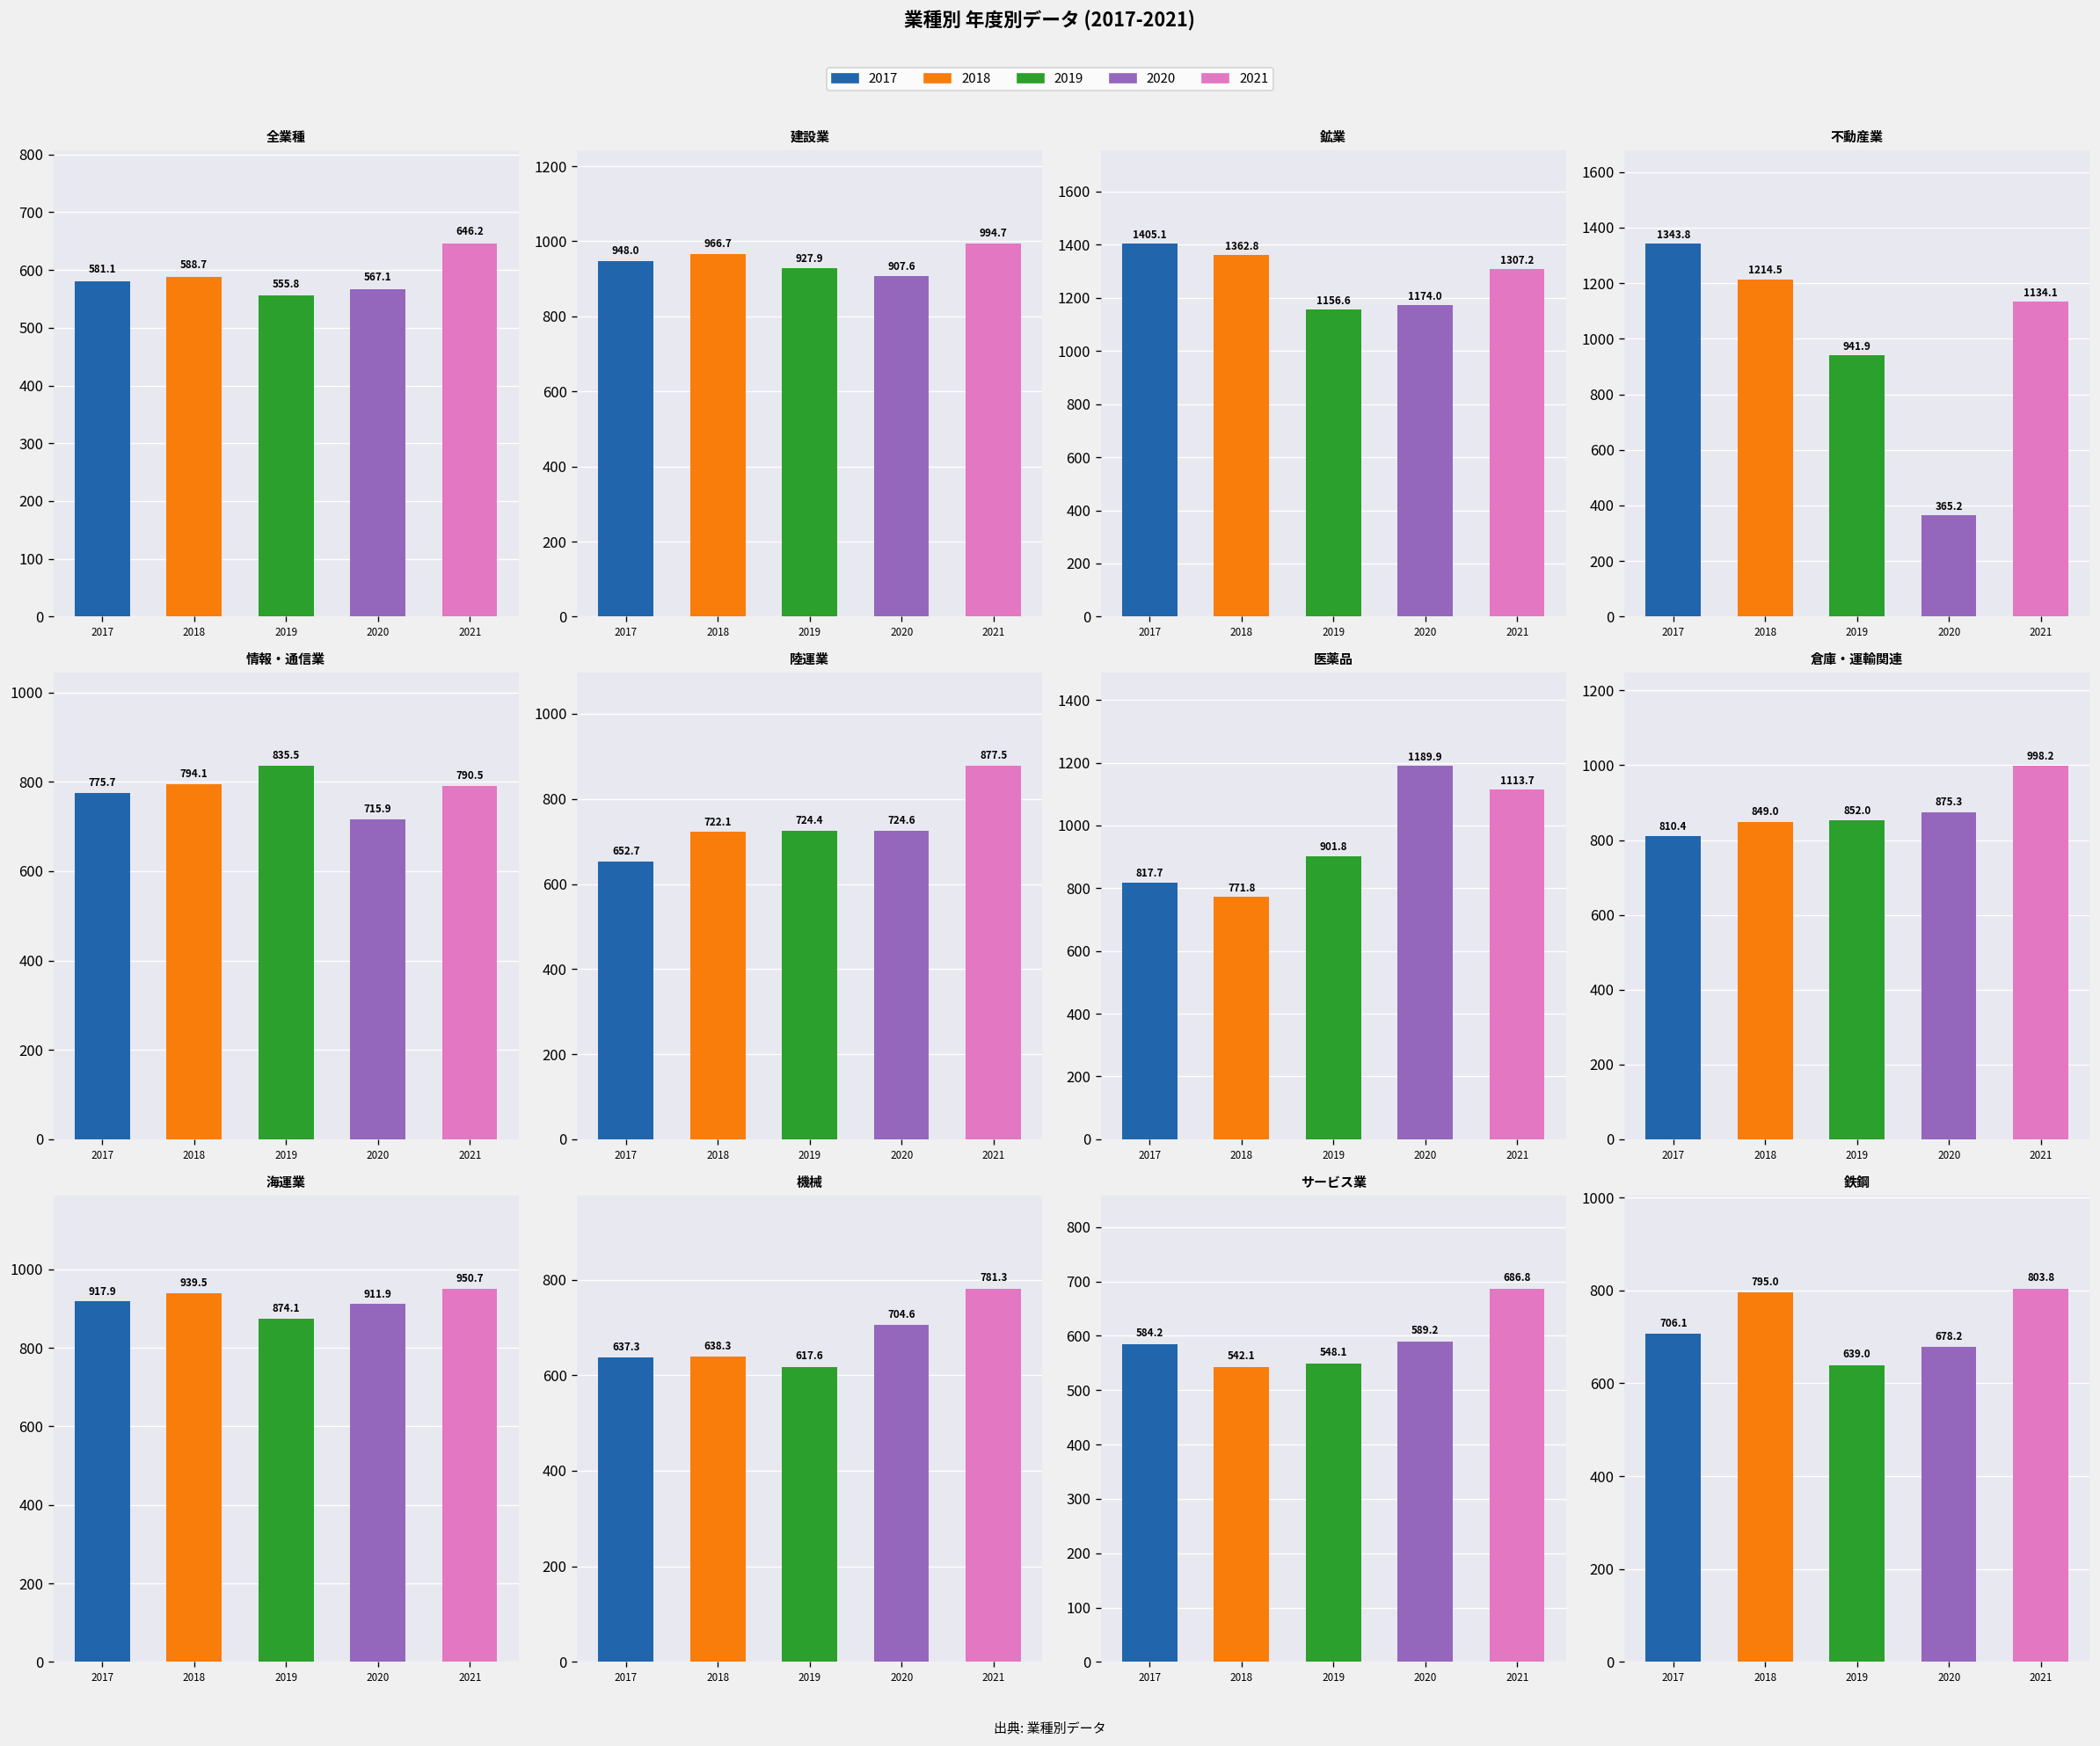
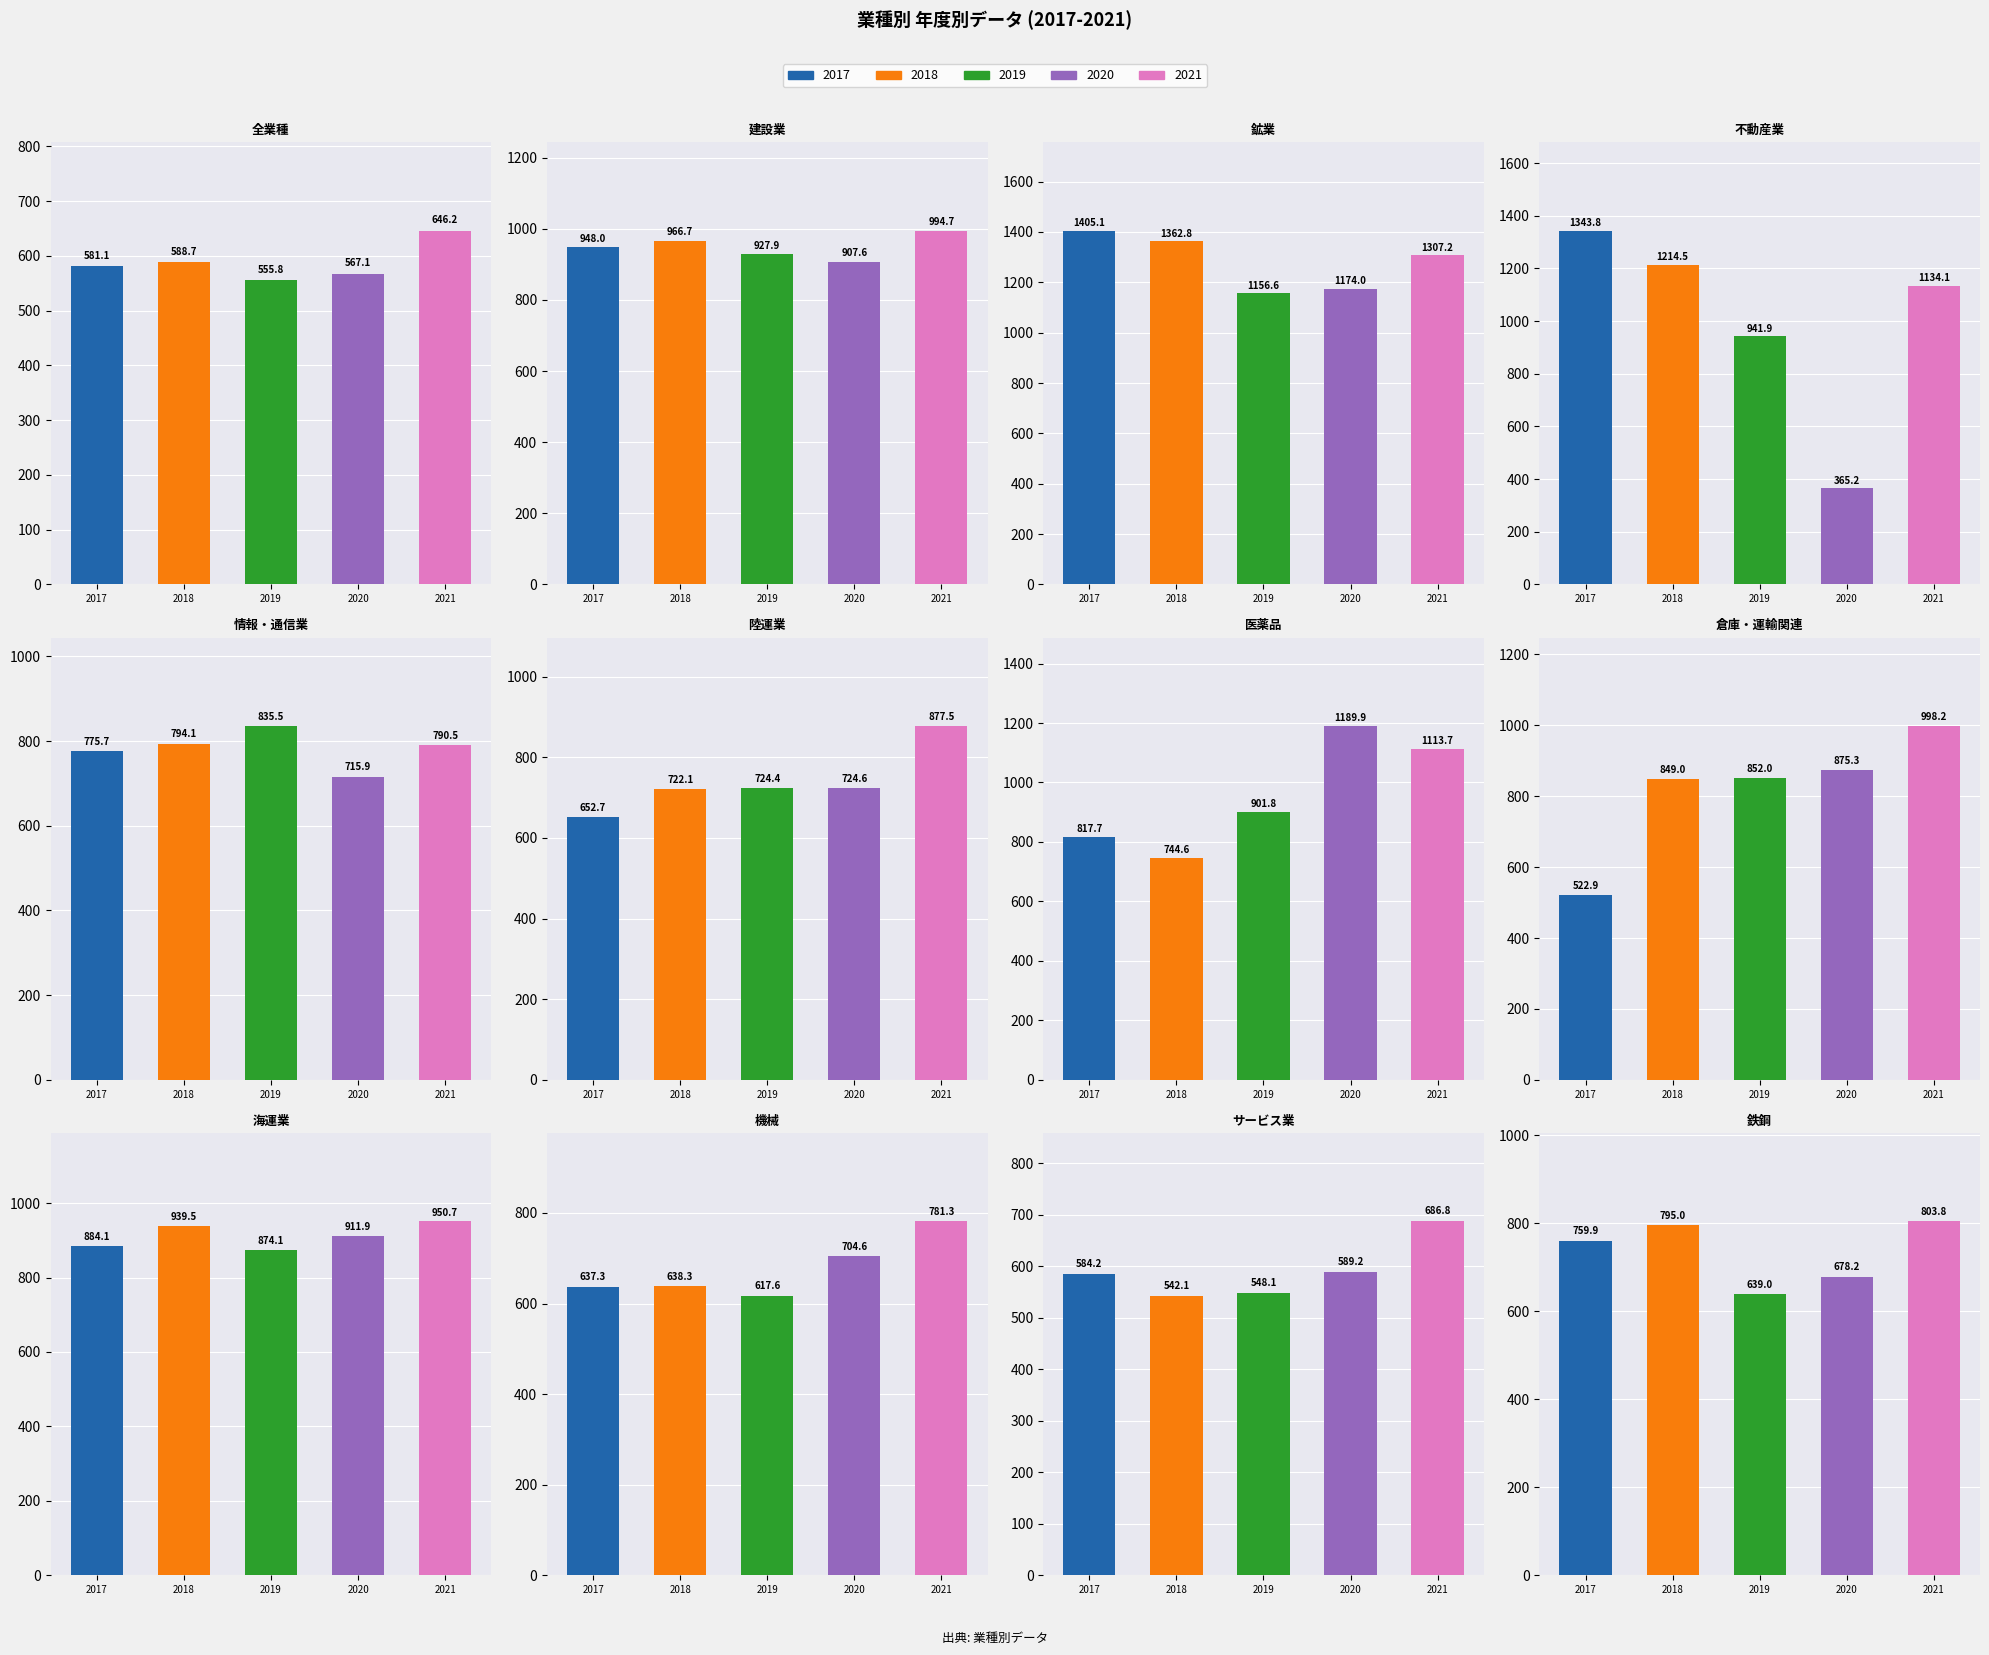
医薬品, 2018: 771.8 -> 744.6
倉庫・運輸関連, 2017: 810.4 -> 522.9
海運業, 2017: 917.9 -> 884.1
鉄鋼, 2017: 706.1 -> 759.9
